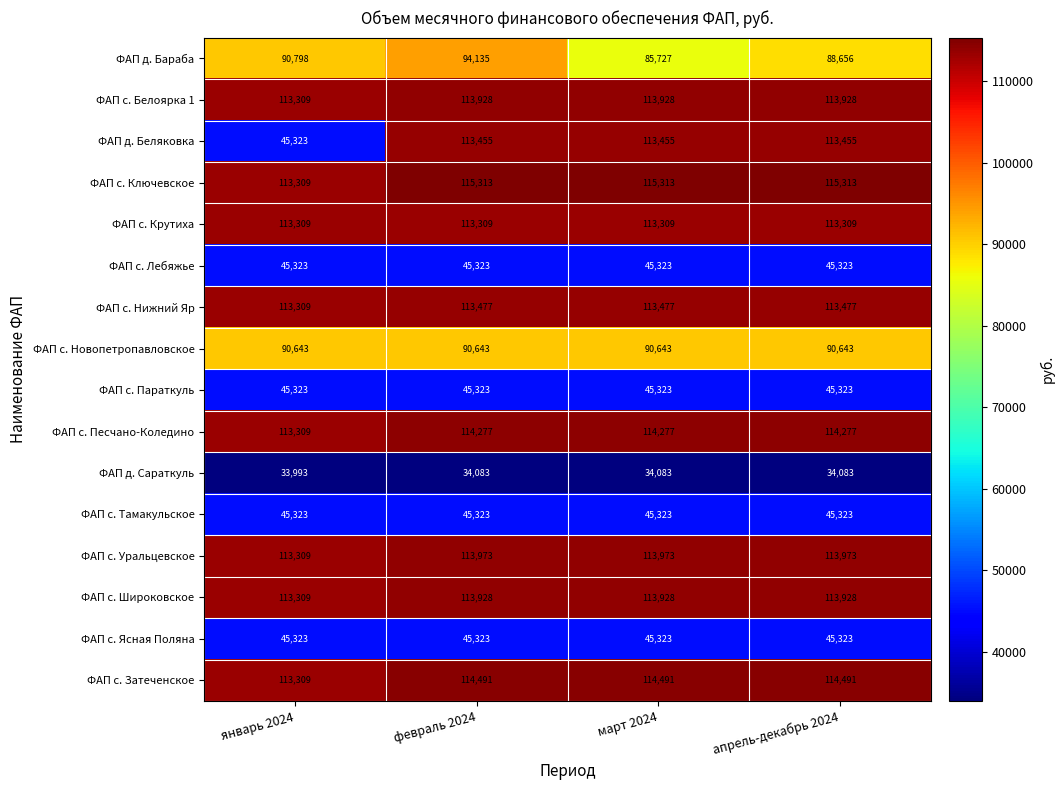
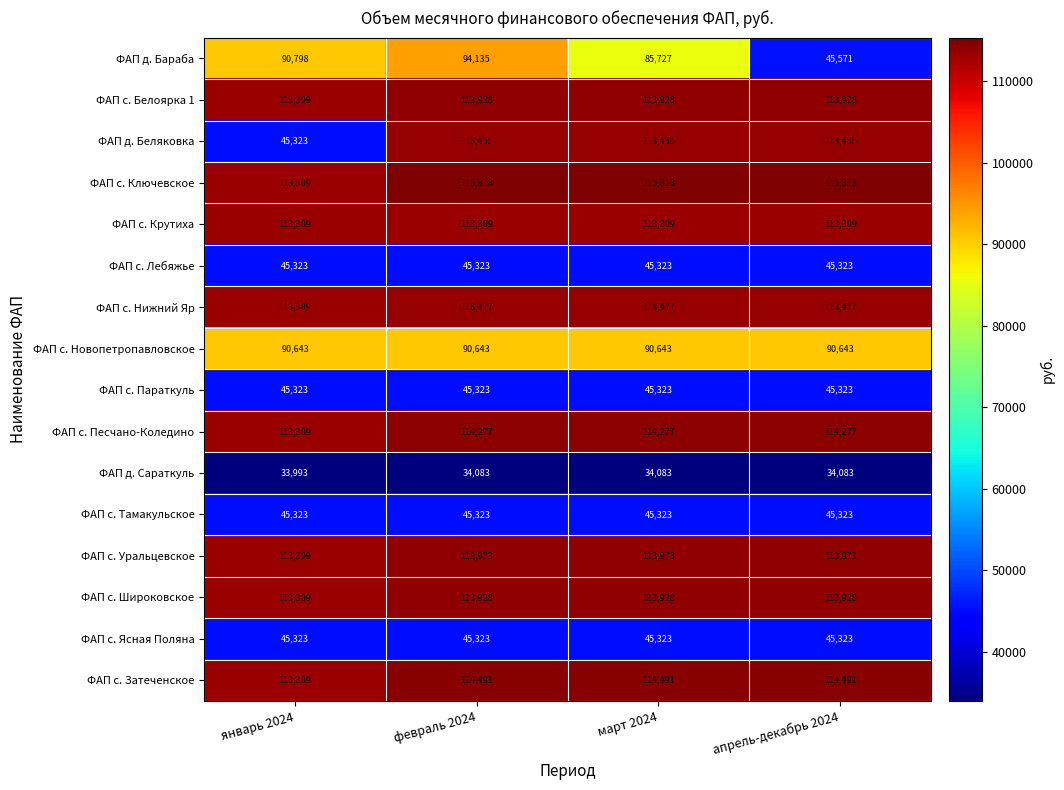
ФАП д. Бараба, апрель-декабрь 2024: 88,656 -> 45,571
